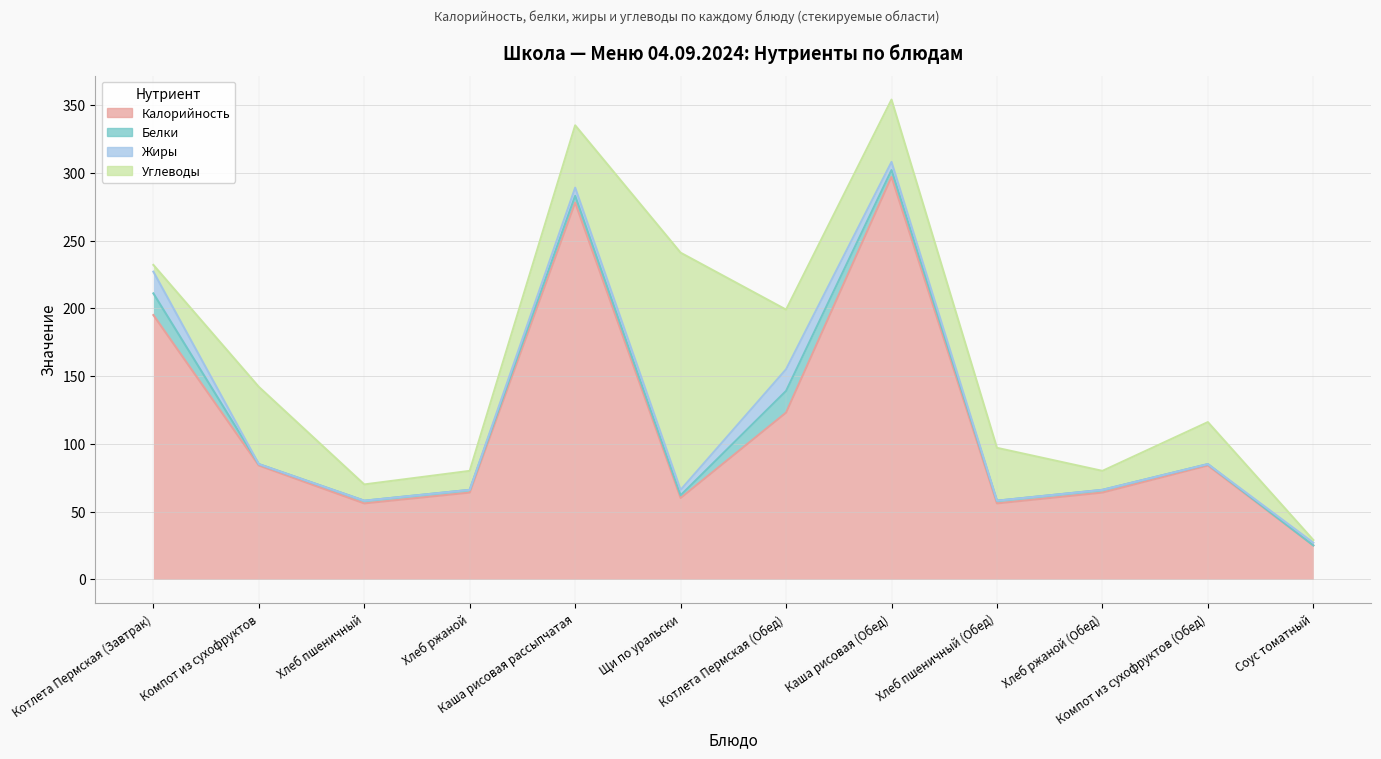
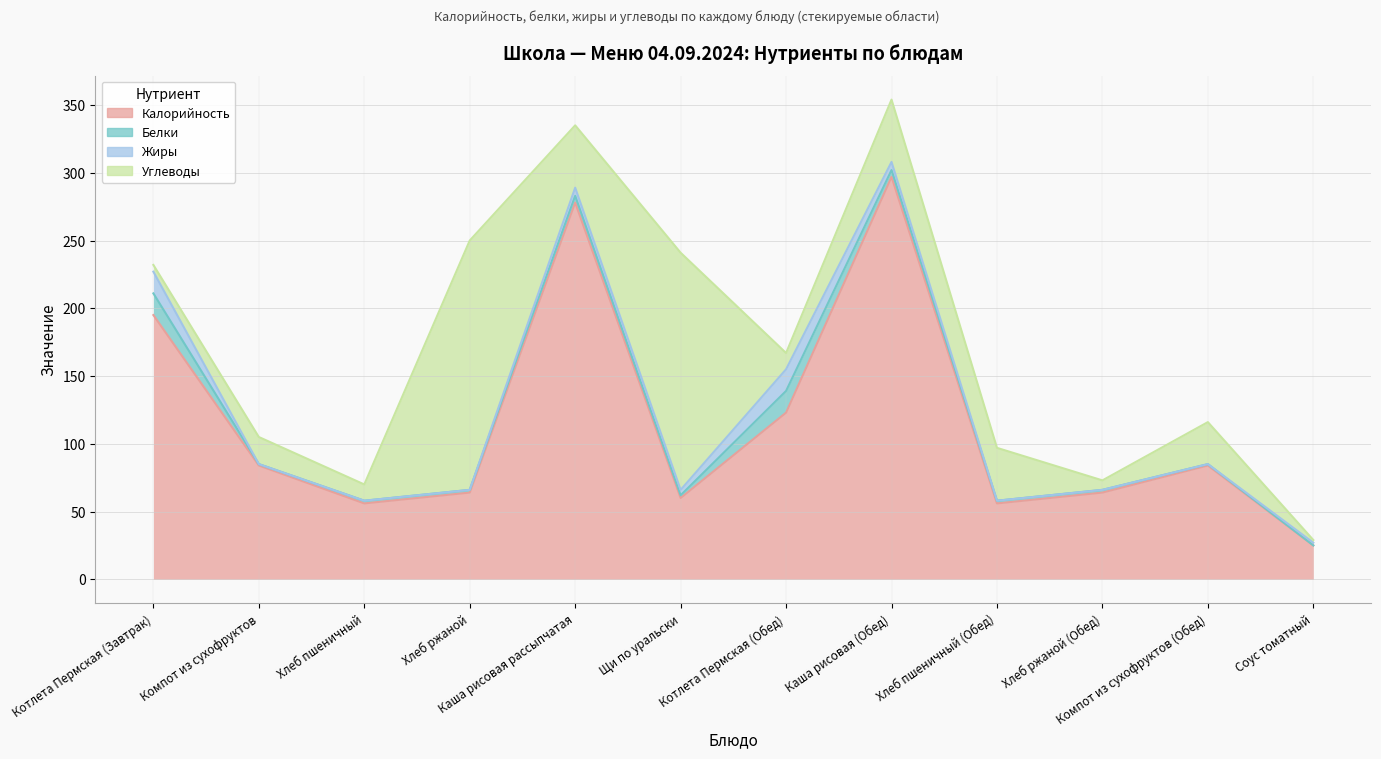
Углеводы, Компот из сухофруктов: 57 -> 20
Углеводы, Хлеб ржаной: 14 -> 184
Углеводы, Котлета Пермская (Обед): 44 -> 12
Углеводы, Хлеб ржаной (Обед): 14 -> 7
